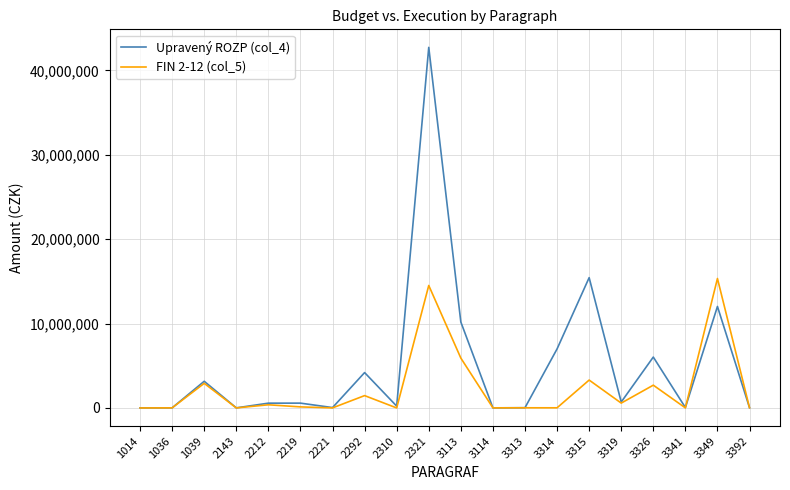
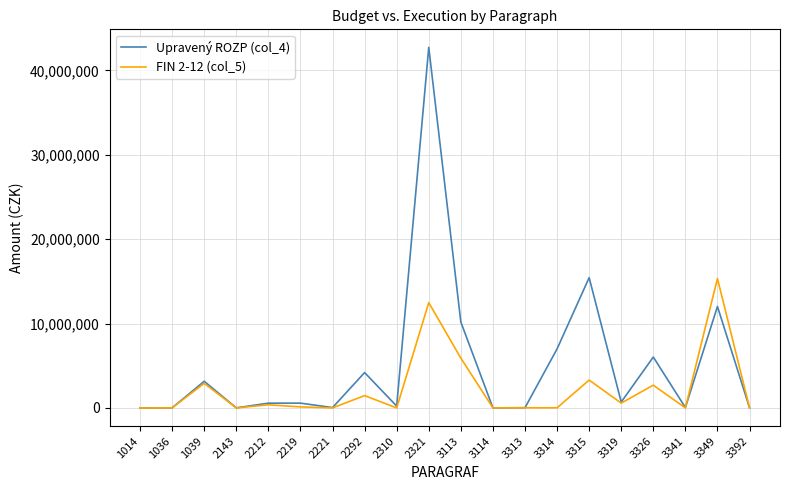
FIN 2-12 (col_5), 2321: 15,000,000 -> 12,000,000
